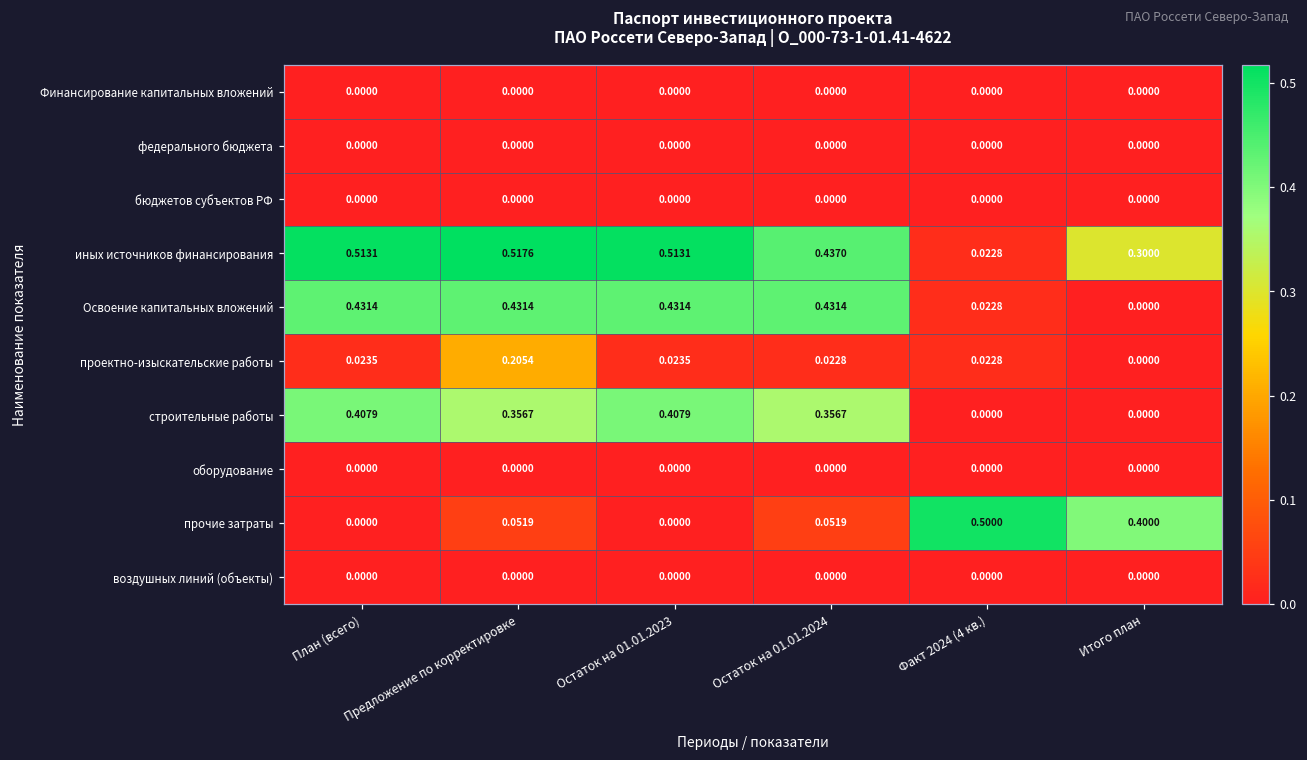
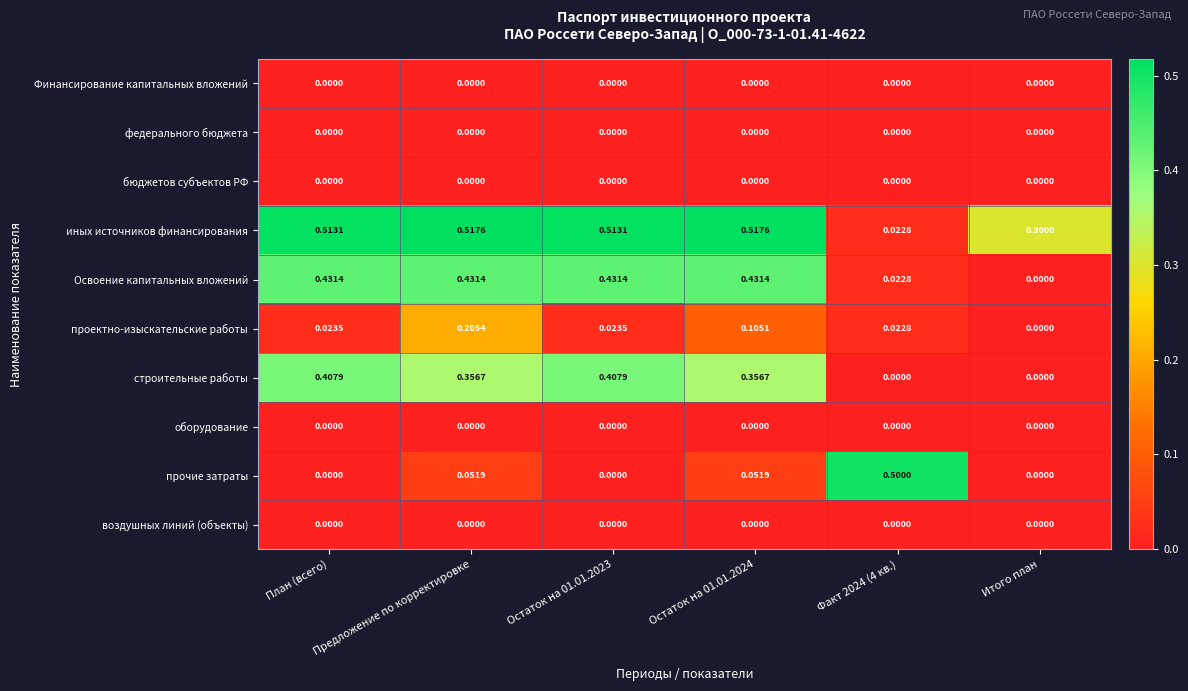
иных источников финансирования, Остаток на 01.01.2024: 0.4370 -> 0.5176
проектно-изыскательские работы, Остаток на 01.01.2024: 0.0228 -> 0.1051
прочие затраты, Итого план: 0.4000 -> 0.0000
